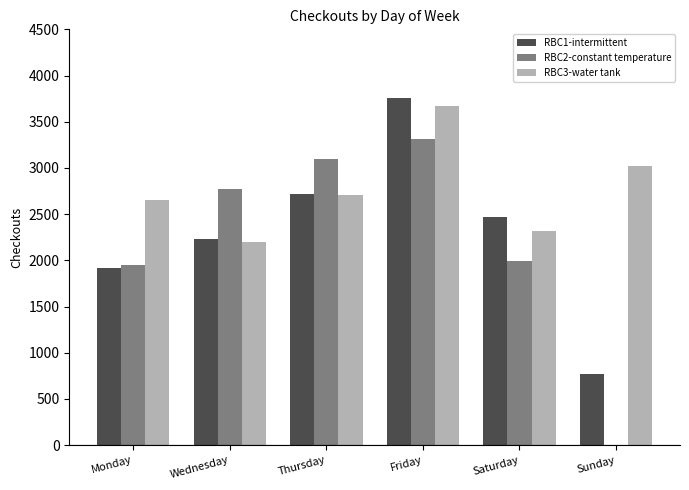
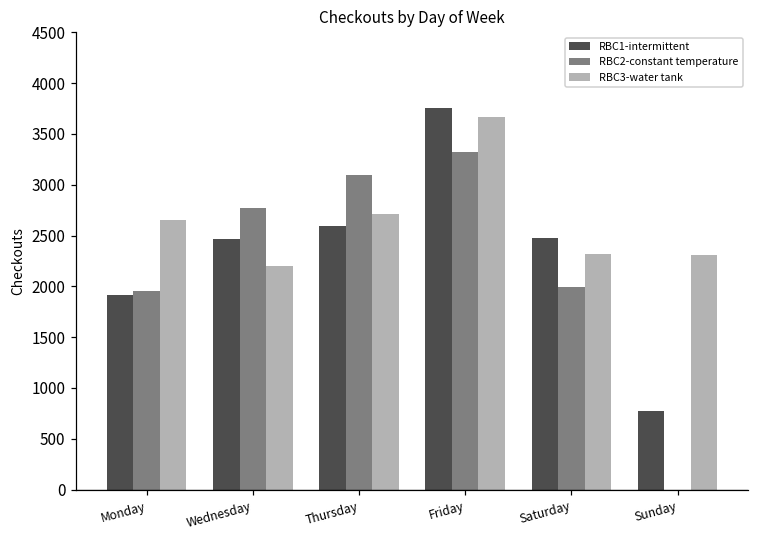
RBC1-intermittent, Wednesday: 2200 -> 2500
RBC1-intermittent, Thursday: 2700 -> 2600
RBC3-water tank, Sunday: 3000 -> 2300
